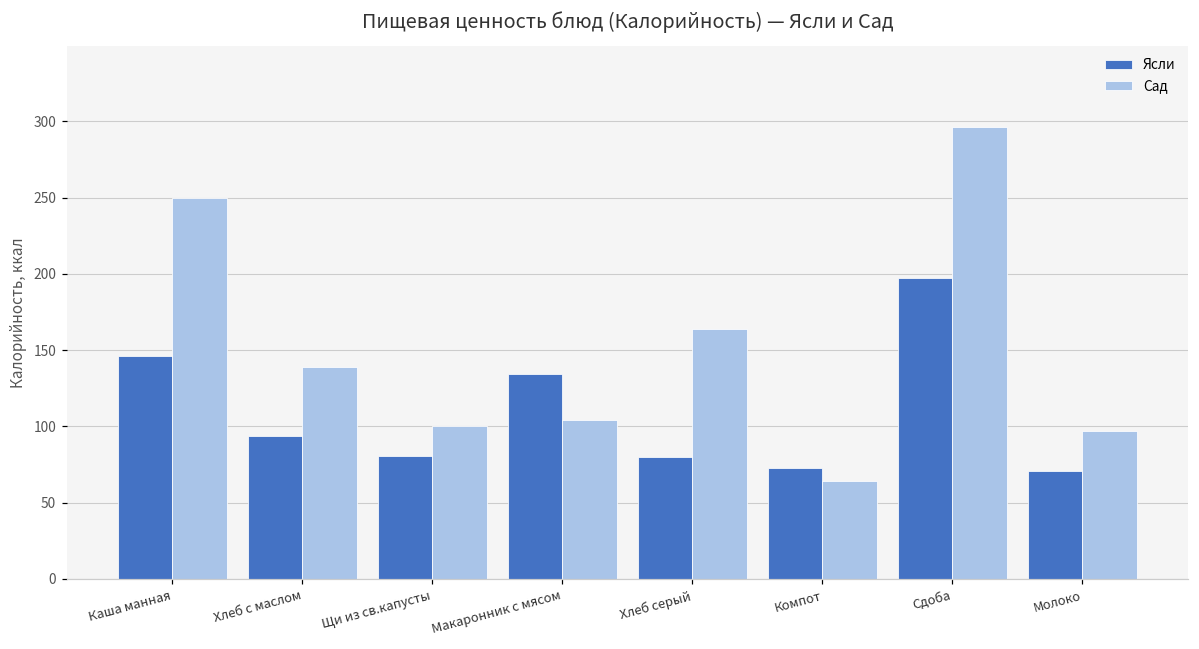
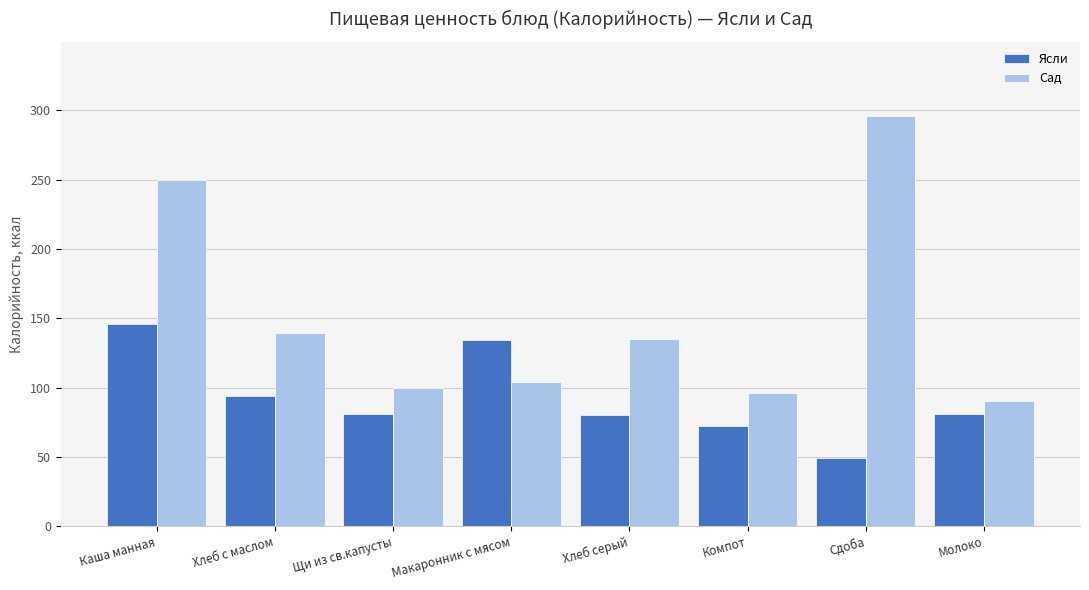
Сад, Хлеб серый: 164 -> 135
Сад, Компот: 64 -> 96
Ясли, Сдоба: 197 -> 49
Ясли, Молоко: 71 -> 81
Сад, Молоко: 97 -> 90
